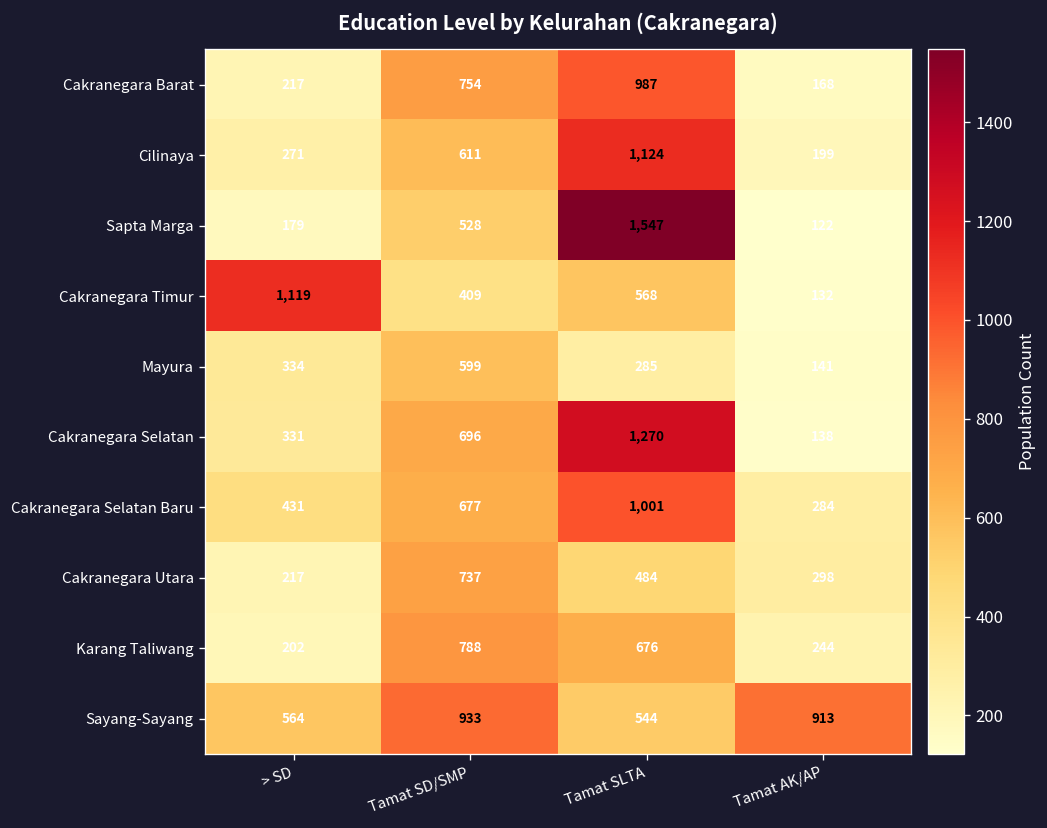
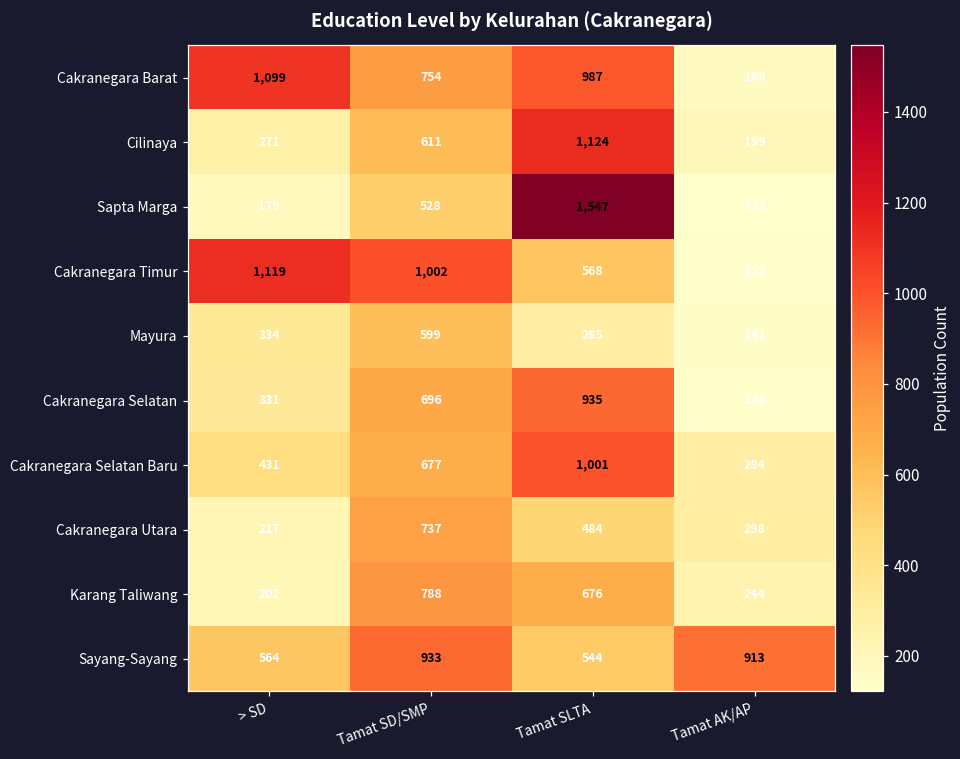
Cakranegara Barat, > SD: 217 -> 1,099
Cakranegara Timur, Tamat SD/SMP: 409 -> 1,002
Cakranegara Selatan, Tamat SLTA: 1,270 -> 935
